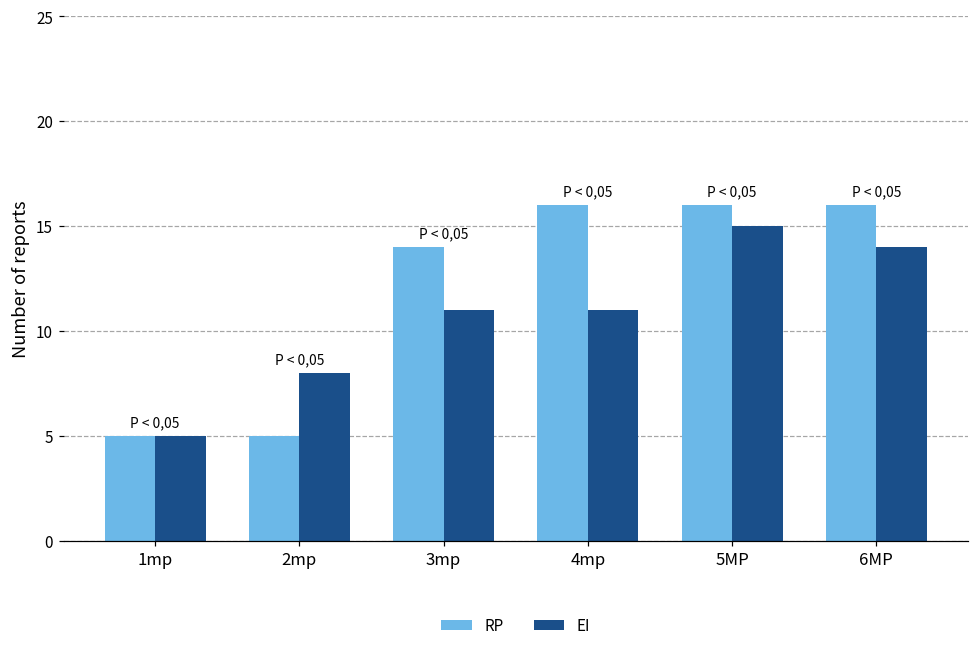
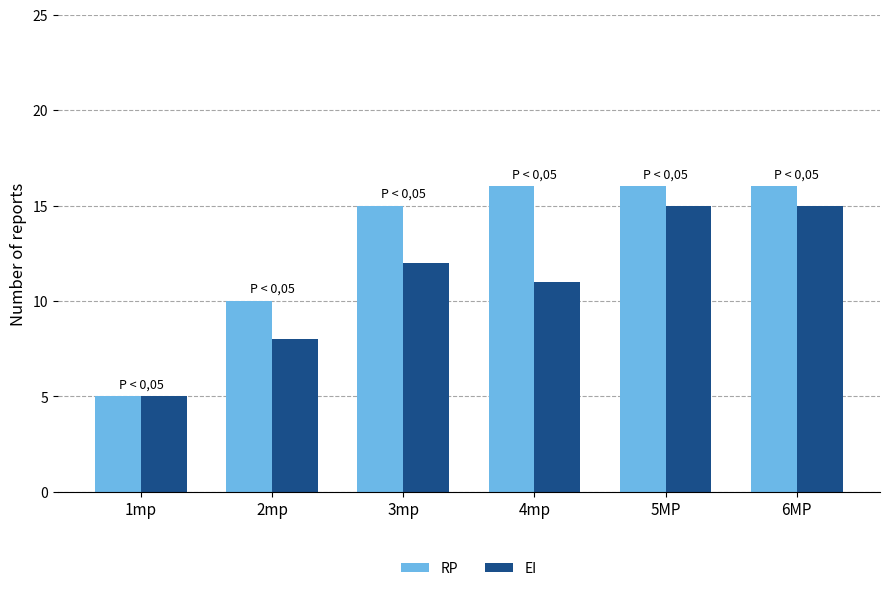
RP, 2mp: 5 -> 10
RP, 3mp: 14 -> 15
EI, 3mp: 11 -> 12
EI, 6MP: 14 -> 15
